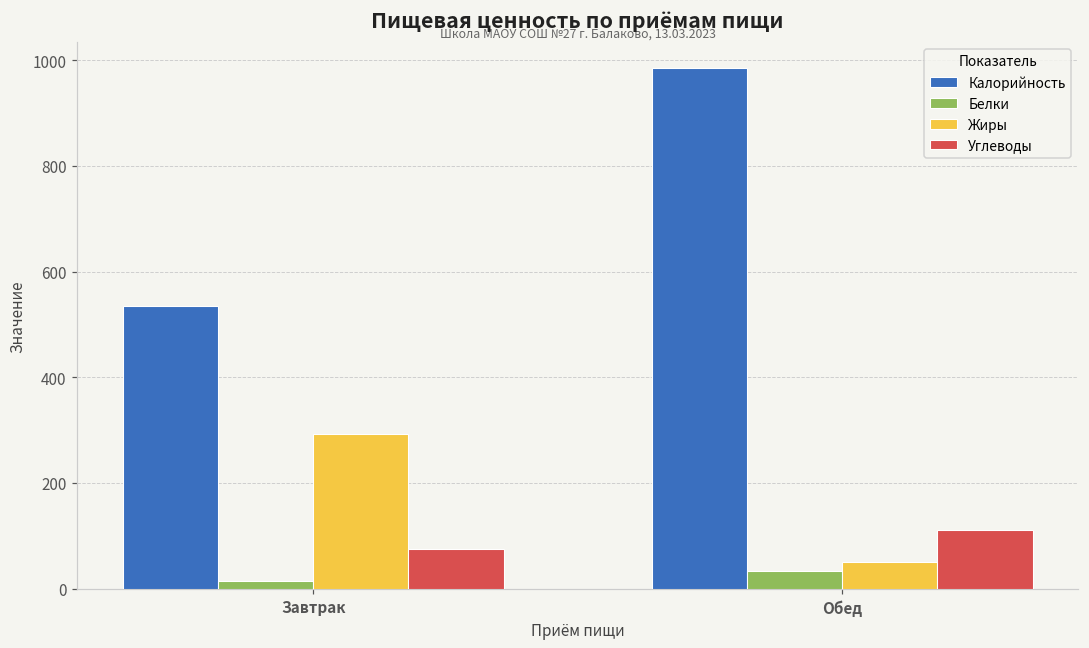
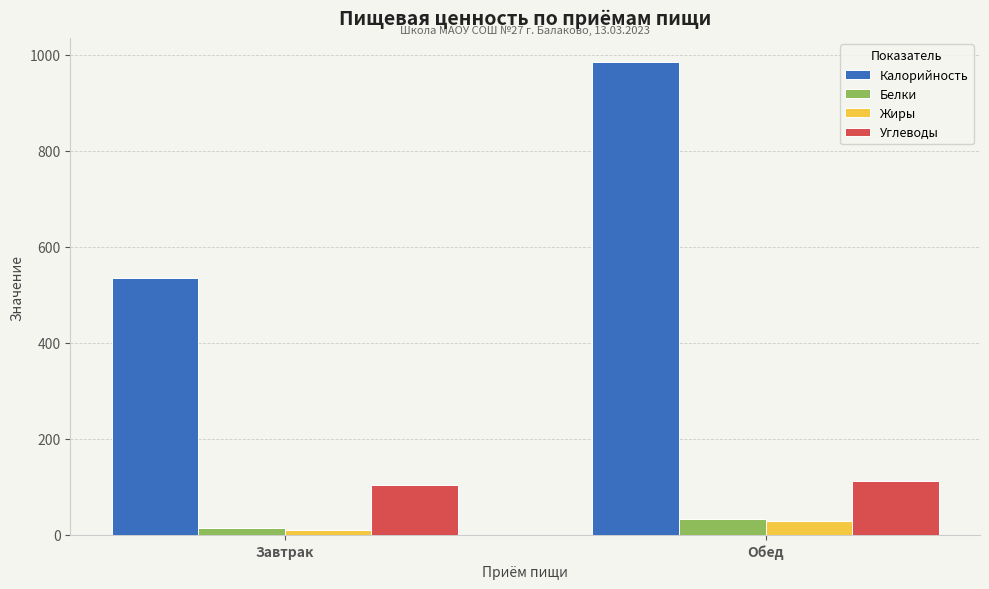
Жиры, Завтрак: 290 -> 10
Углеводы, Завтрак: 80 -> 100
Жиры, Обед: 50 -> 30
